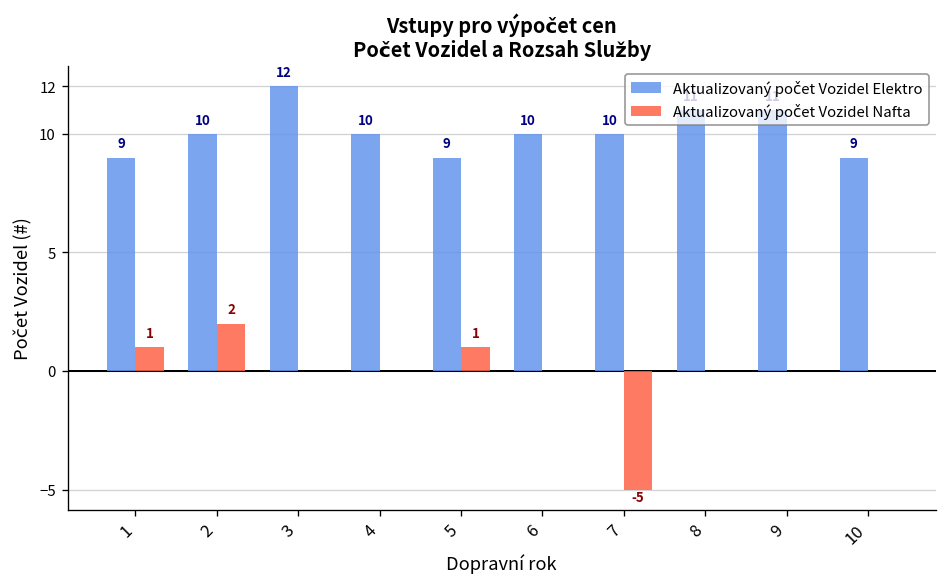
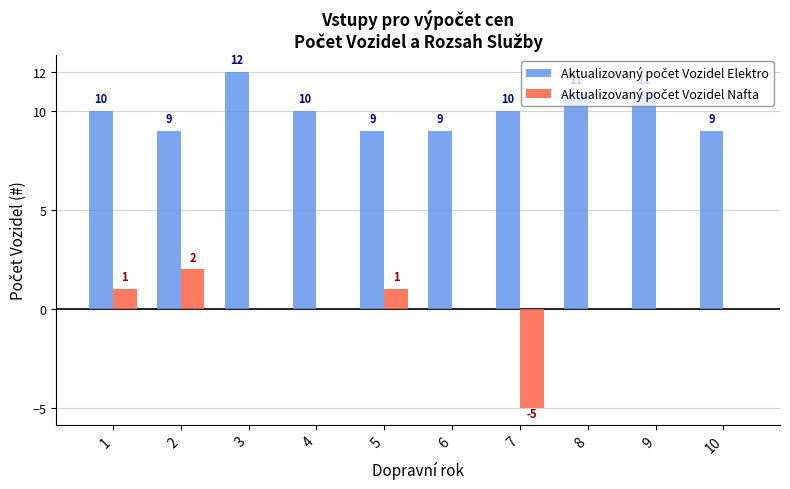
Aktualizovaný počet Vozidel Elektro, 1: 9 -> 10
Aktualizovaný počet Vozidel Elektro, 2: 10 -> 9
Aktualizovaný počet Vozidel Elektro, 6: 10 -> 9
